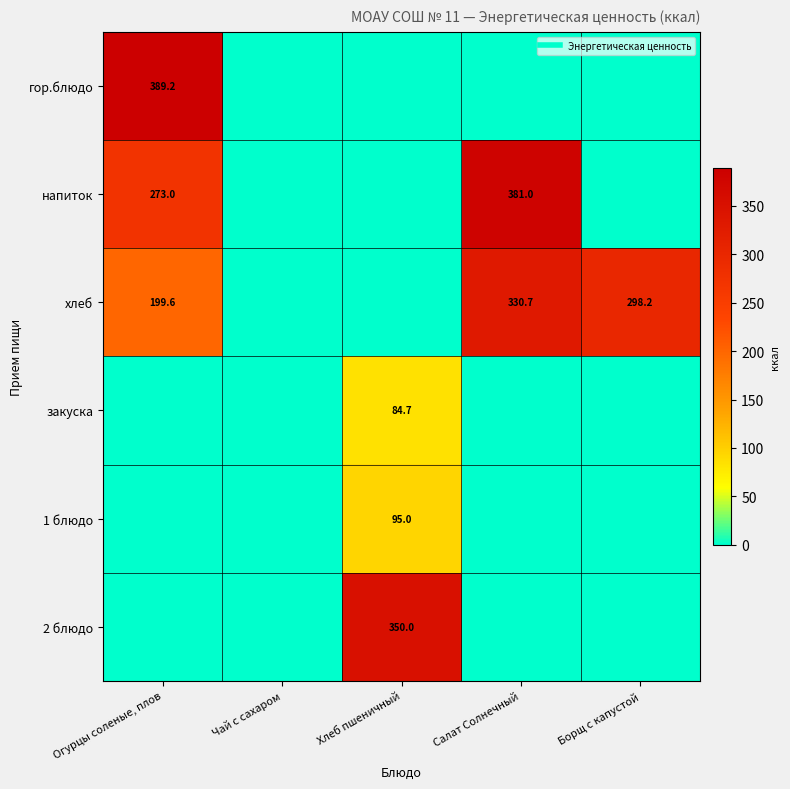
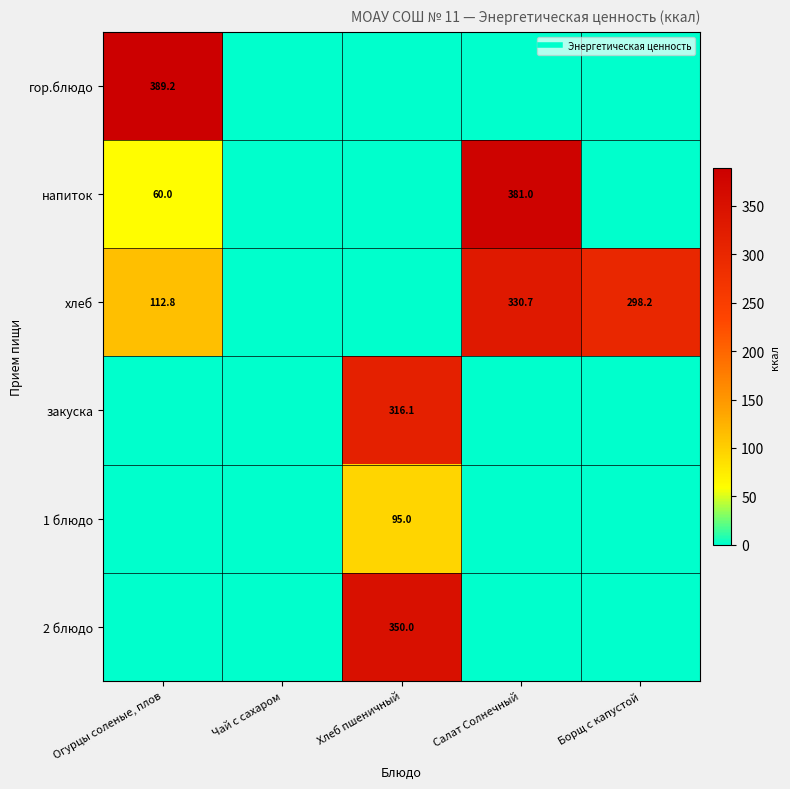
напиток, Огурцы соленые, плов: 273.0 -> 60.0
хлеб, Огурцы соленые, плов: 199.6 -> 112.8
закуска, Хлеб пшеничный: 84.7 -> 316.1
